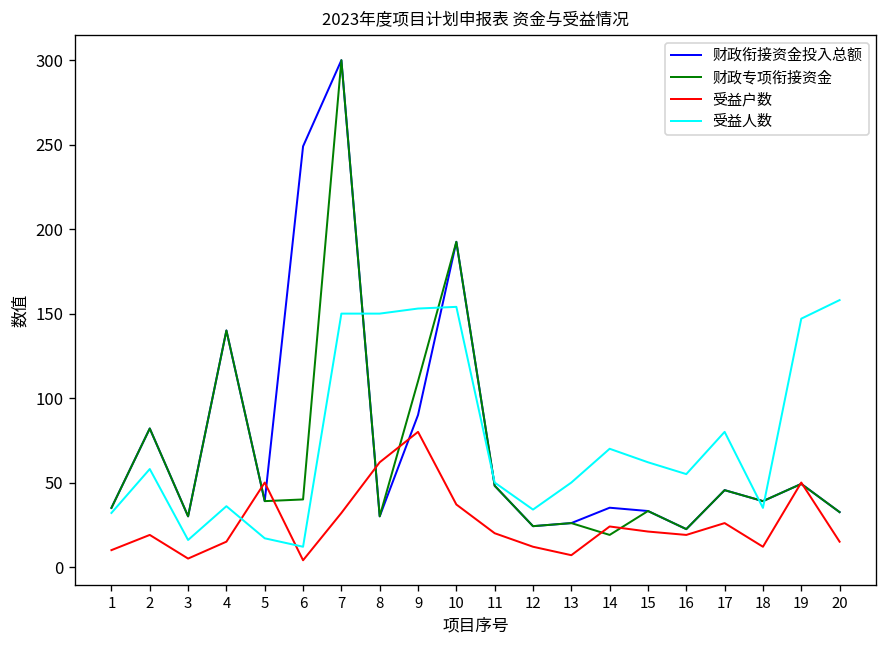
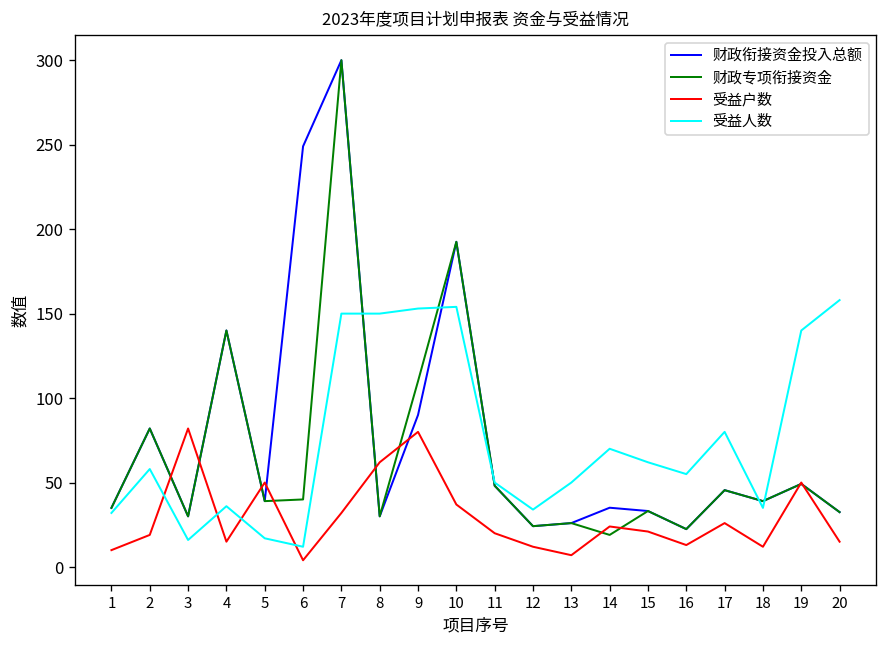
受益户数, 3: 5 -> 82
受益户数, 16: 19 -> 13
受益人数, 19: 147 -> 140
